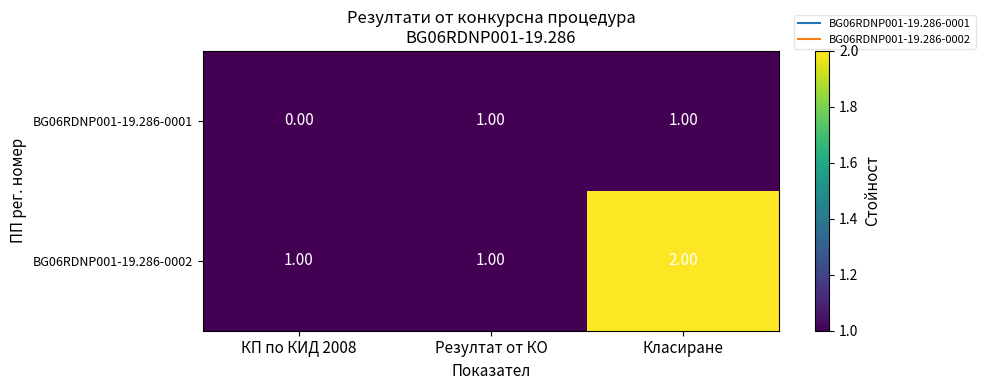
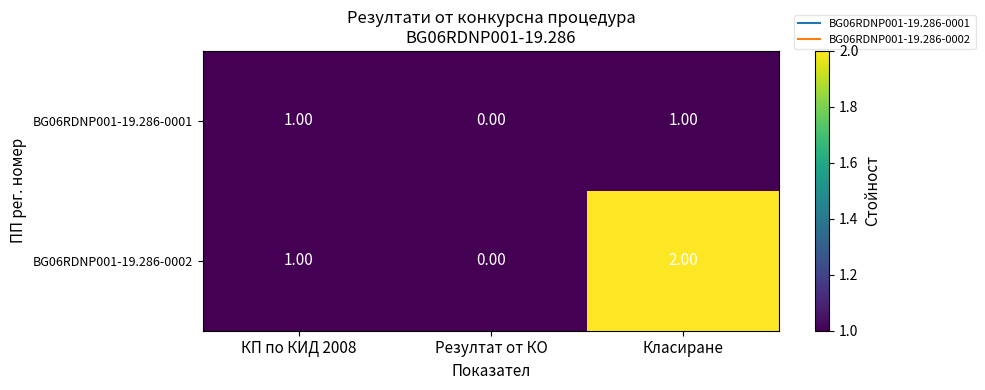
BG06RDNP001-19.286-0001, КП по КИД 2008: 0.00 -> 1.00
BG06RDNP001-19.286-0001, Резултат от КО: 1.00 -> 0.00
BG06RDNP001-19.286-0002, Резултат от КО: 1.00 -> 0.00
